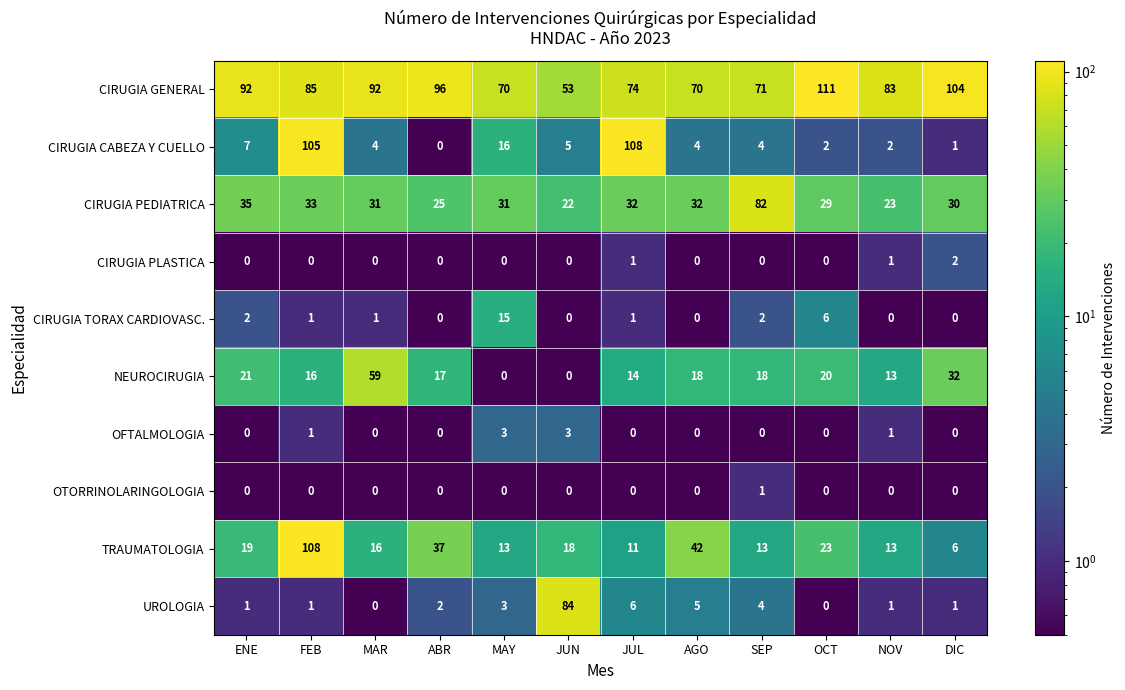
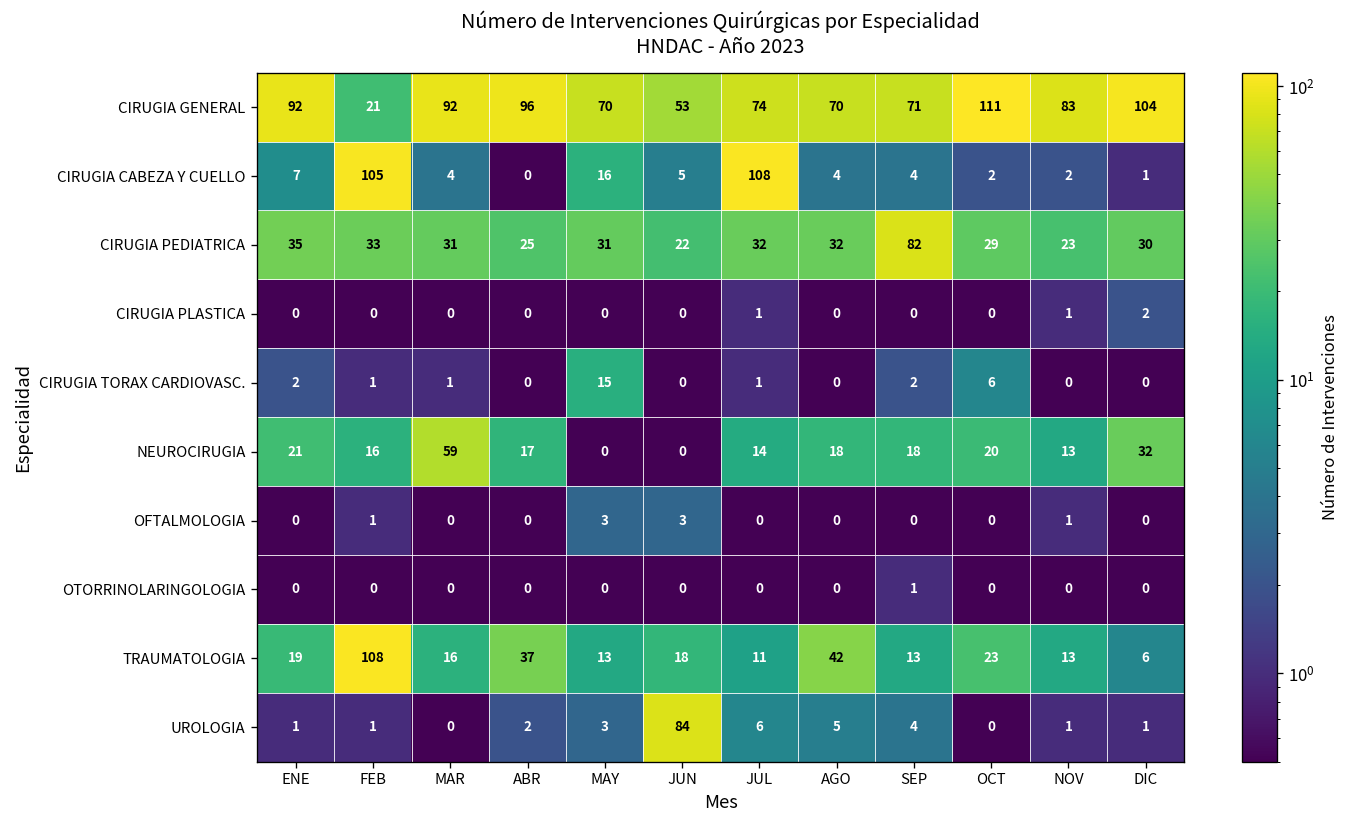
CIRUGIA GENERAL, FEB: 85 -> 21
